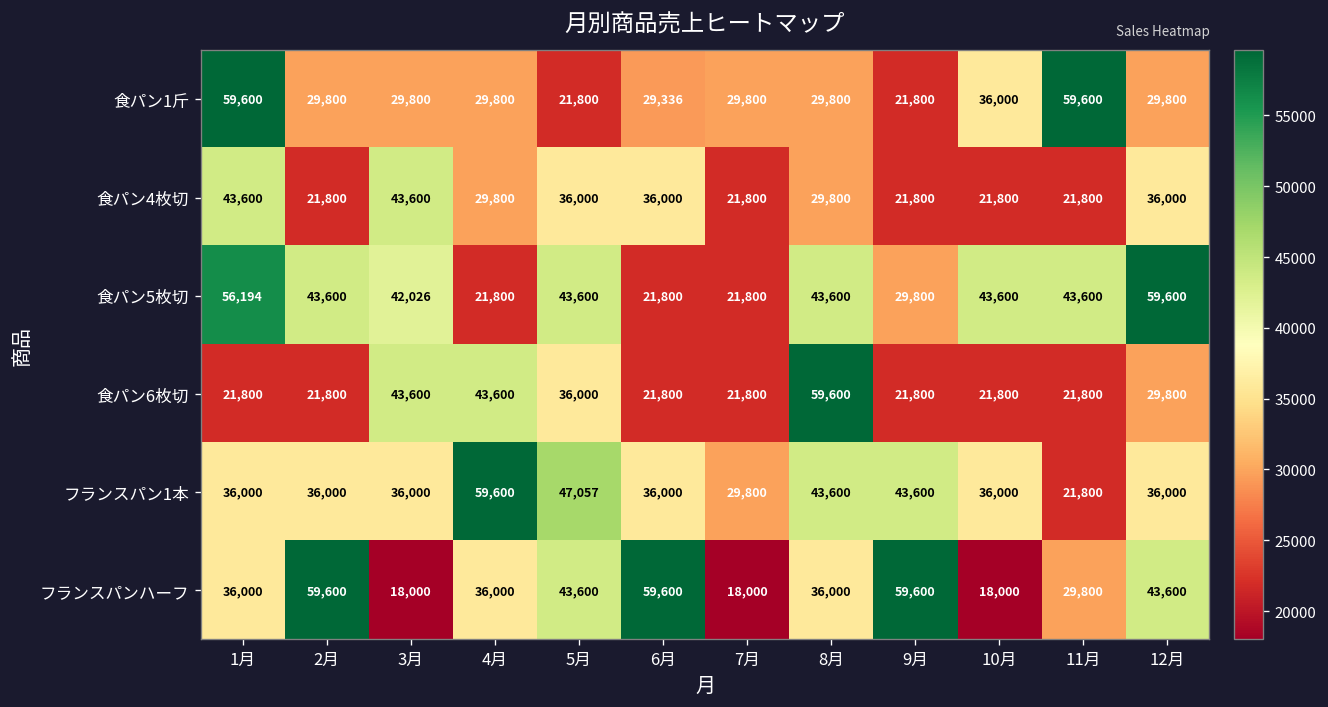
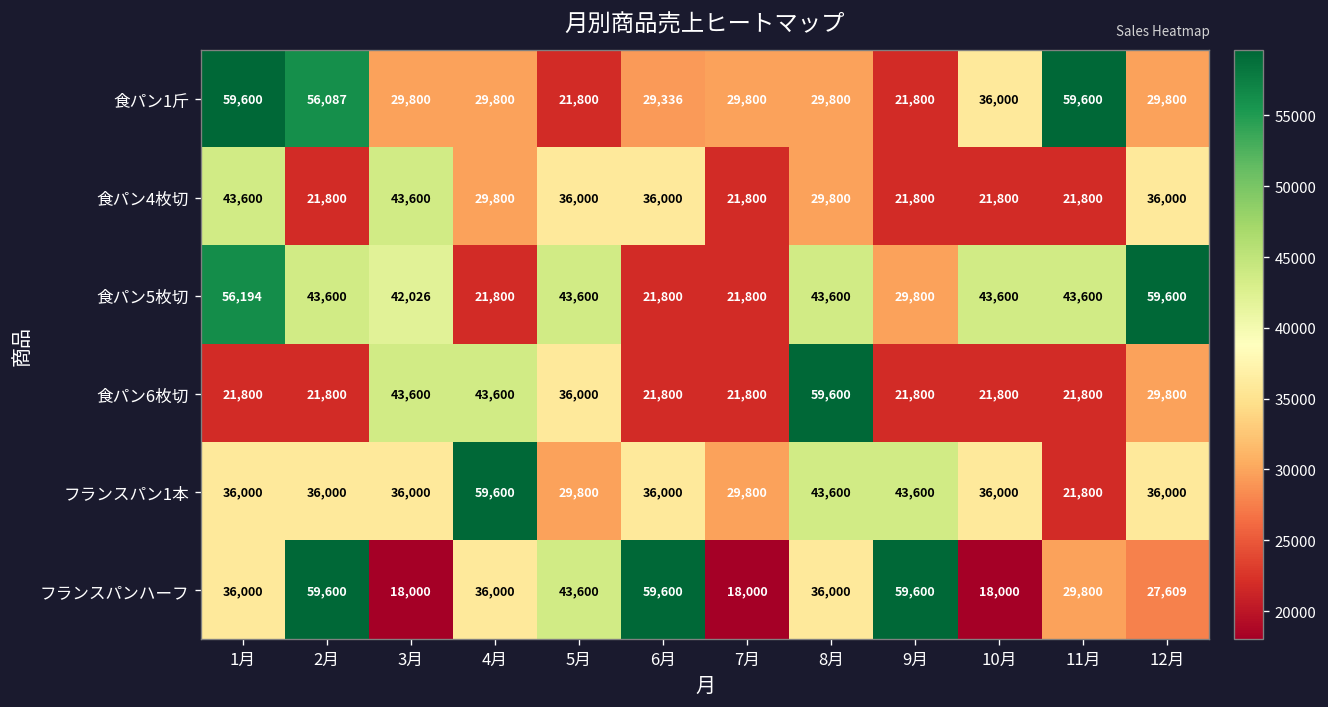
食パン1斤, 2月: 29,800 -> 56,087
フランスパン1本, 5月: 47,057 -> 29,800
フランスパンハーフ, 12月: 43,600 -> 27,609
